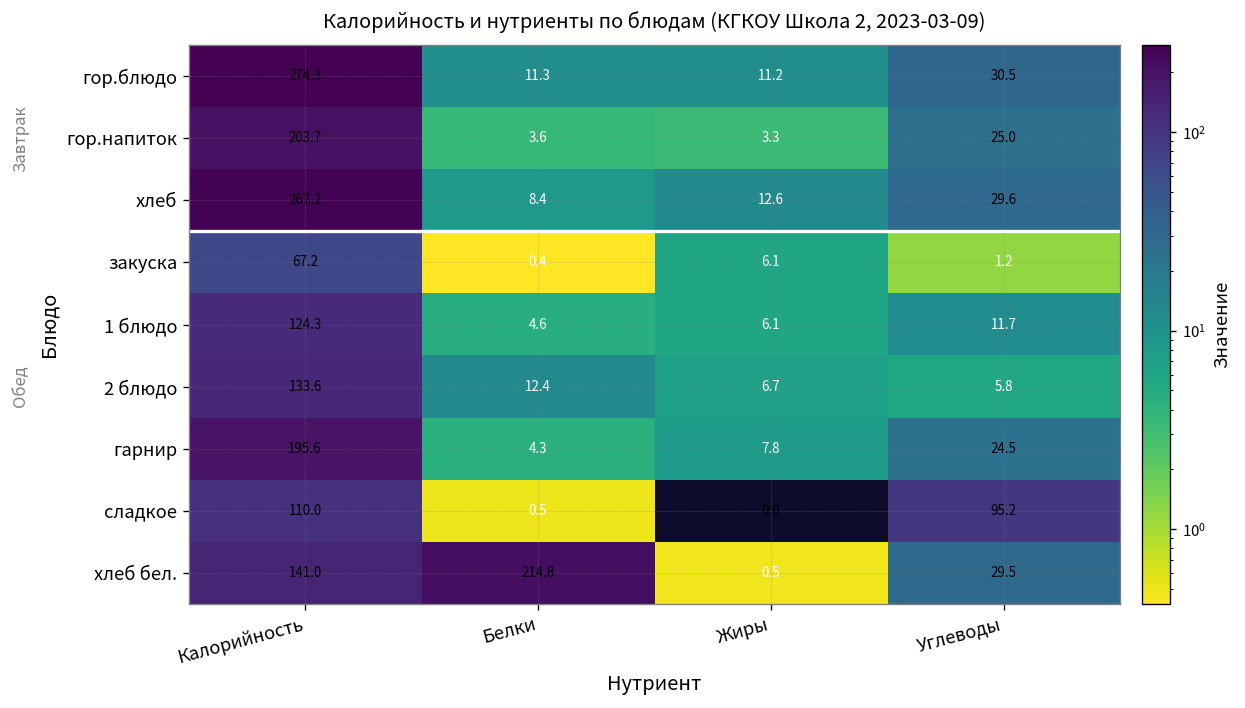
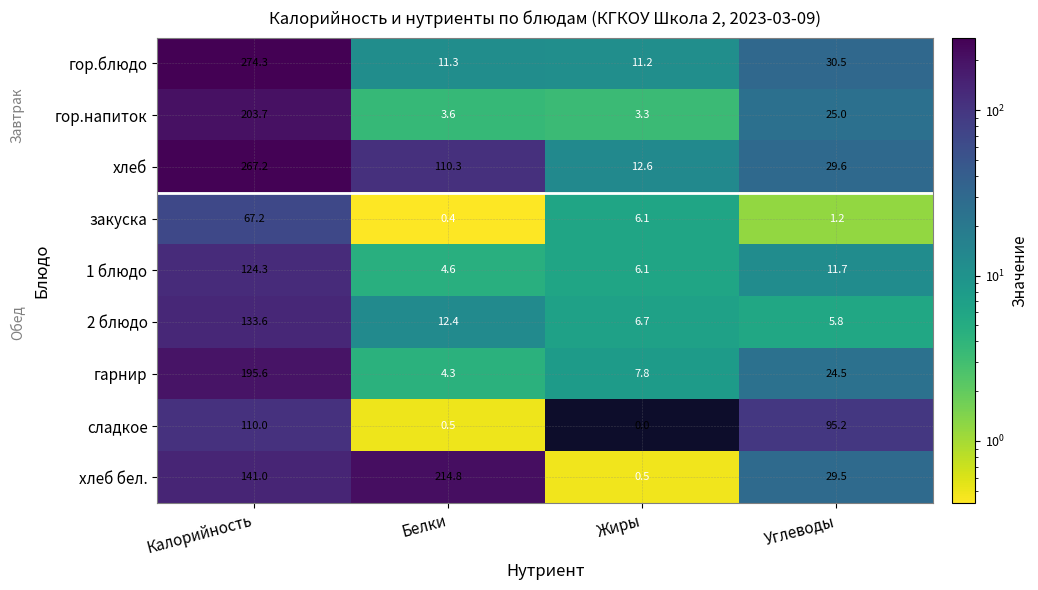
хлеб, Белки: 8.4 -> 110.3
